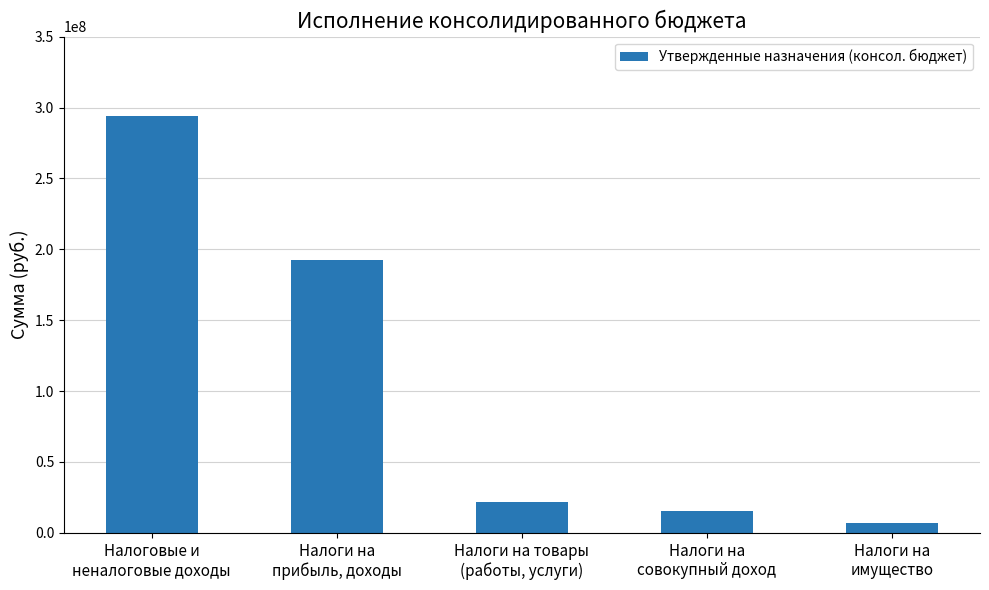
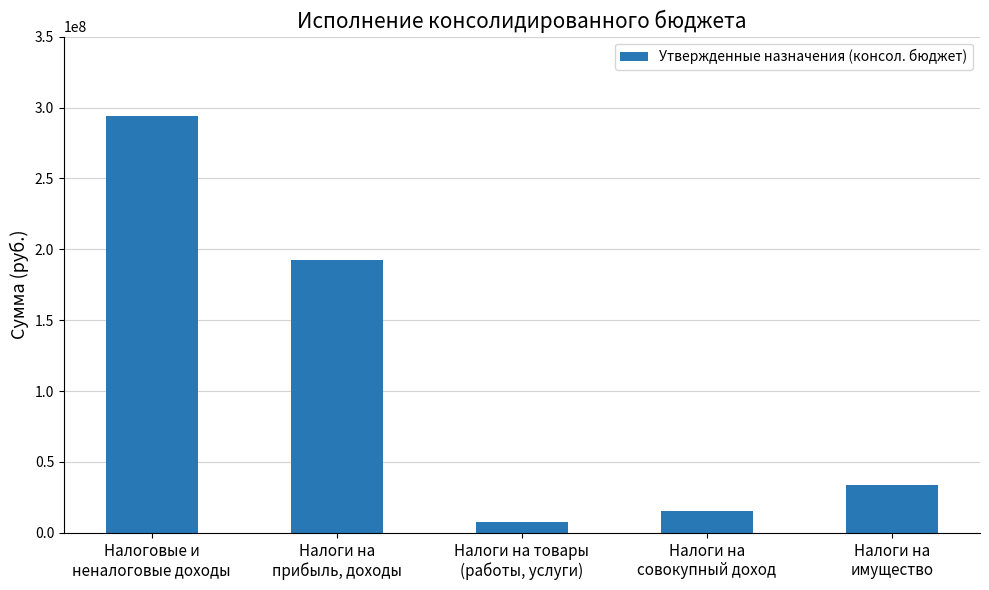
Налоги на товары (работы, услуги): 22000000 -> 7000000
Налоги на имущество: 7000000 -> 34000000
